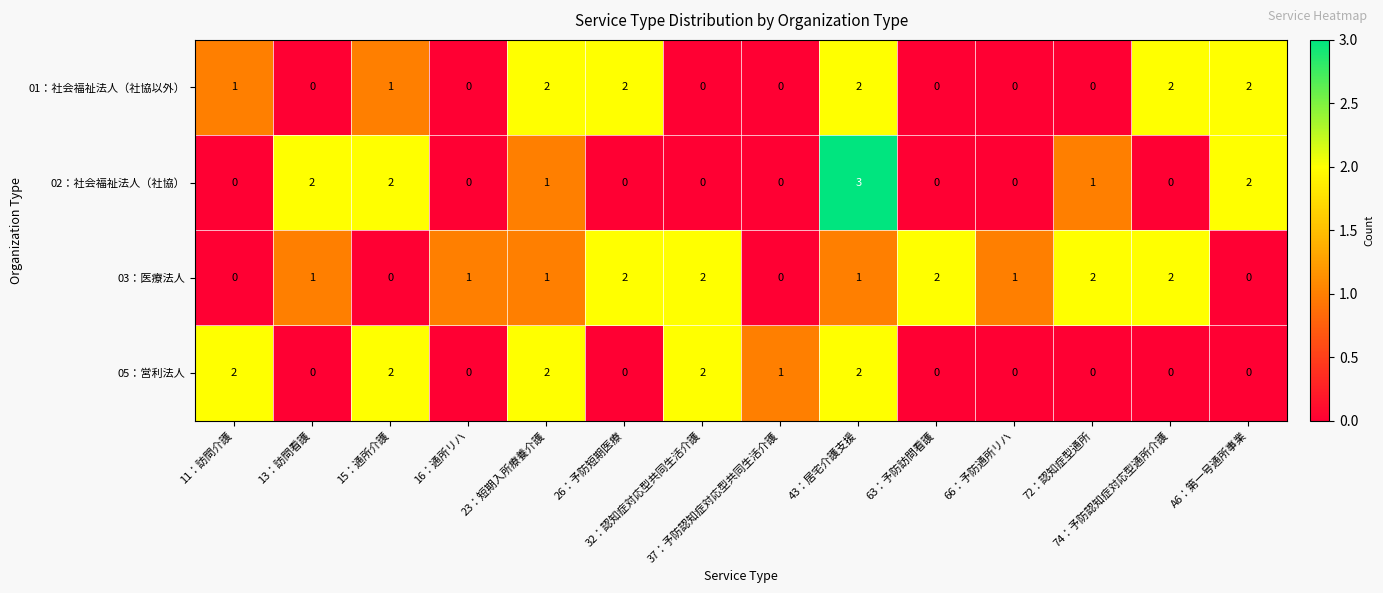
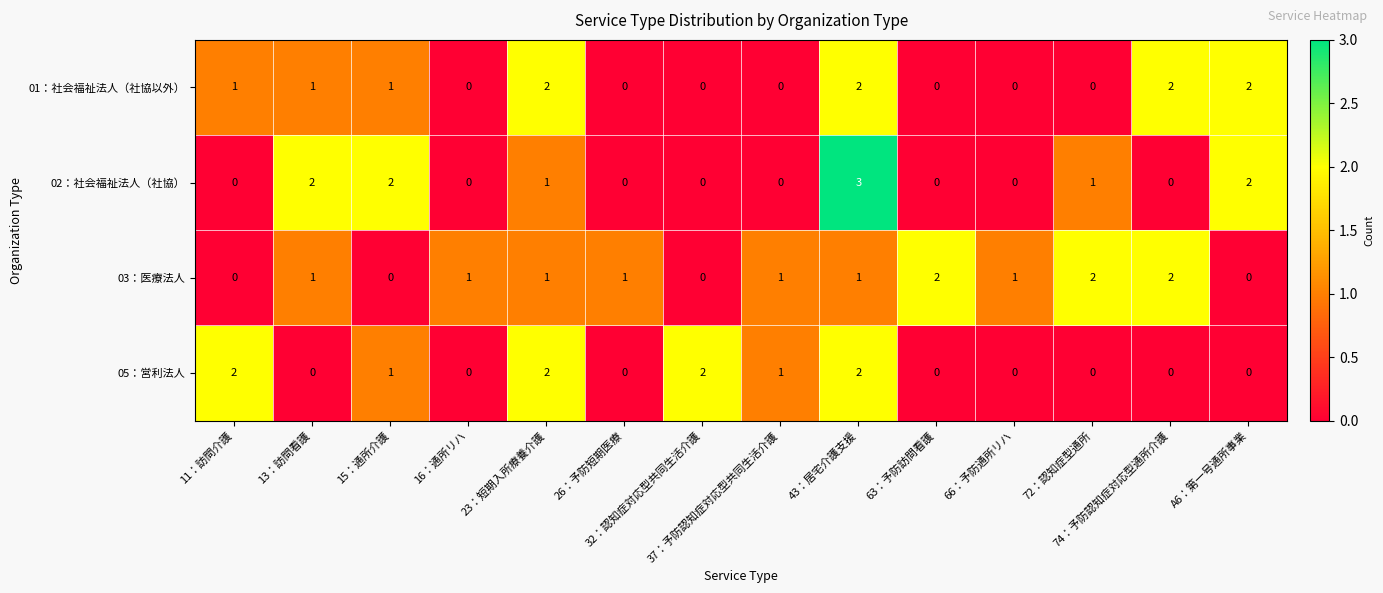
01：社会福祉法人（社協以外）, 13：訪問看護: 0 -> 1
01：社会福祉法人（社協以外）, 26：予防短期医療: 2 -> 0
03：医療法人, 26：予防短期医療: 2 -> 1
03：医療法人, 32：認知症対応型共同生活介護: 2 -> 0
03：医療法人, 37：予防認知症対応型共同生活介護: 0 -> 1
05：営利法人, 15：通所介護: 2 -> 1
